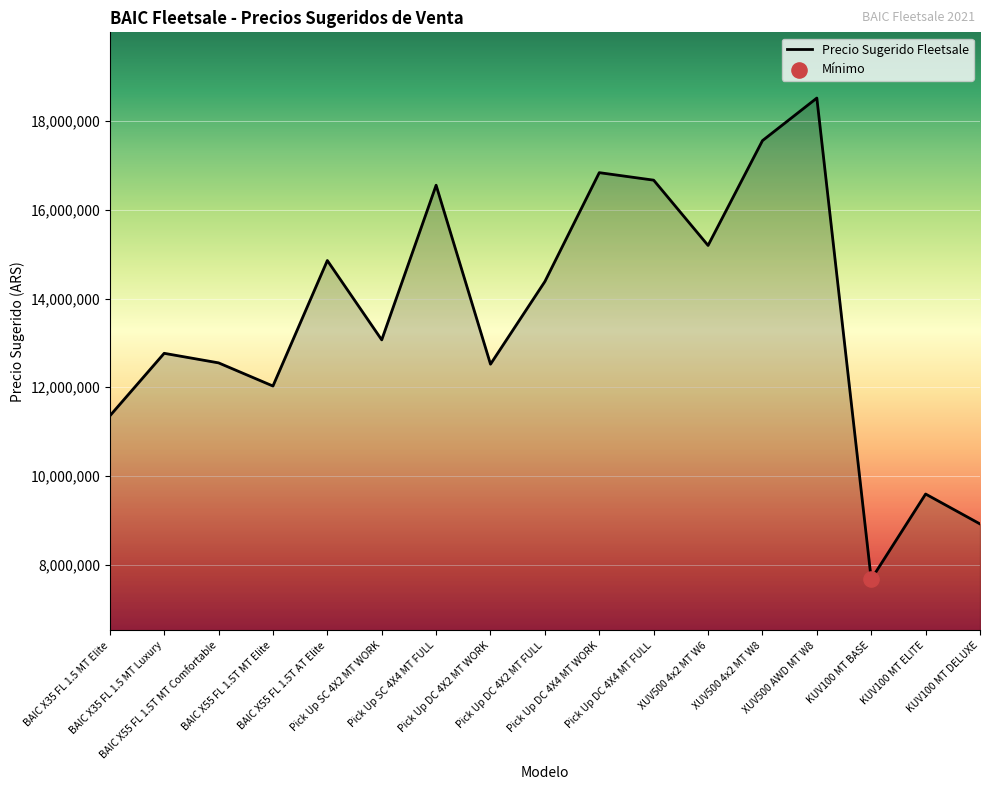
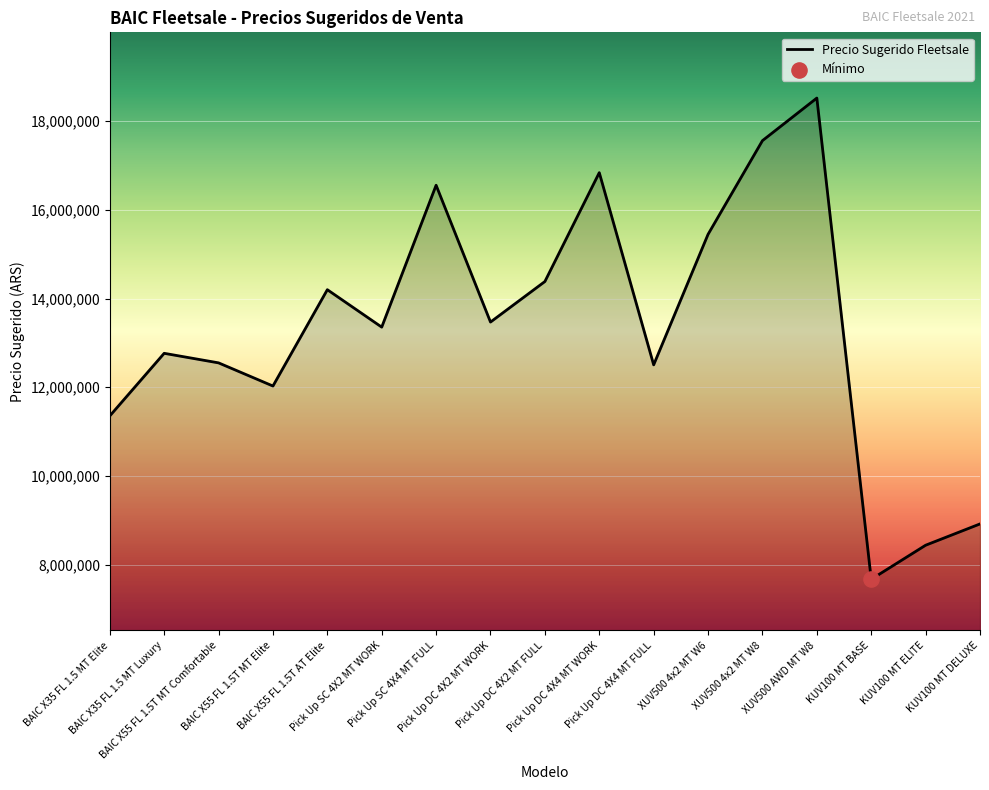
Precio Sugerido Fleetsale, BAIC X55 FL 1.5T AT Elite: 14,900,000 -> 14,200,000
Precio Sugerido Fleetsale, Pick Up SC 4X2 MT WORK: 13,100,000 -> 13,400,000
Precio Sugerido Fleetsale, Pick Up DC 4X2 MT WORK: 12,500,000 -> 13,500,000
Precio Sugerido Fleetsale, Pick Up DC 4X4 MT FULL: 16,700,000 -> 12,500,000
Precio Sugerido Fleetsale, XUV500 4x2 MT W6: 15,200,000 -> 15,400,000
Precio Sugerido Fleetsale, KUV100 MT ELITE: 9,600,000 -> 8,400,000
